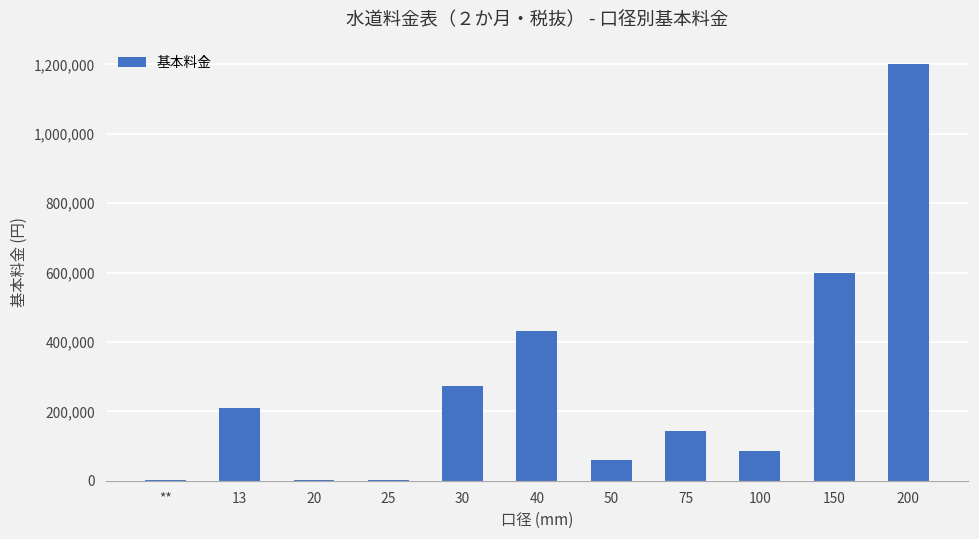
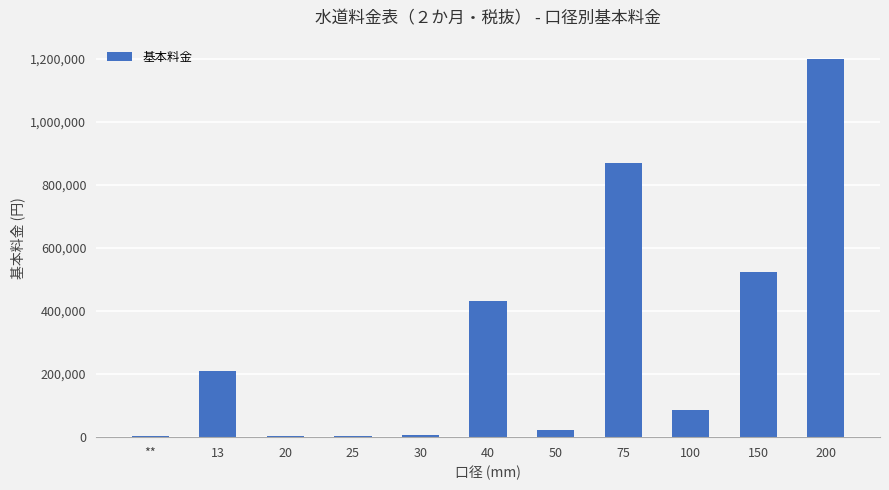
30: 270,000 -> 10,000
50: 60,000 -> 20,000
75: 140,000 -> 870,000
150: 600,000 -> 520,000
